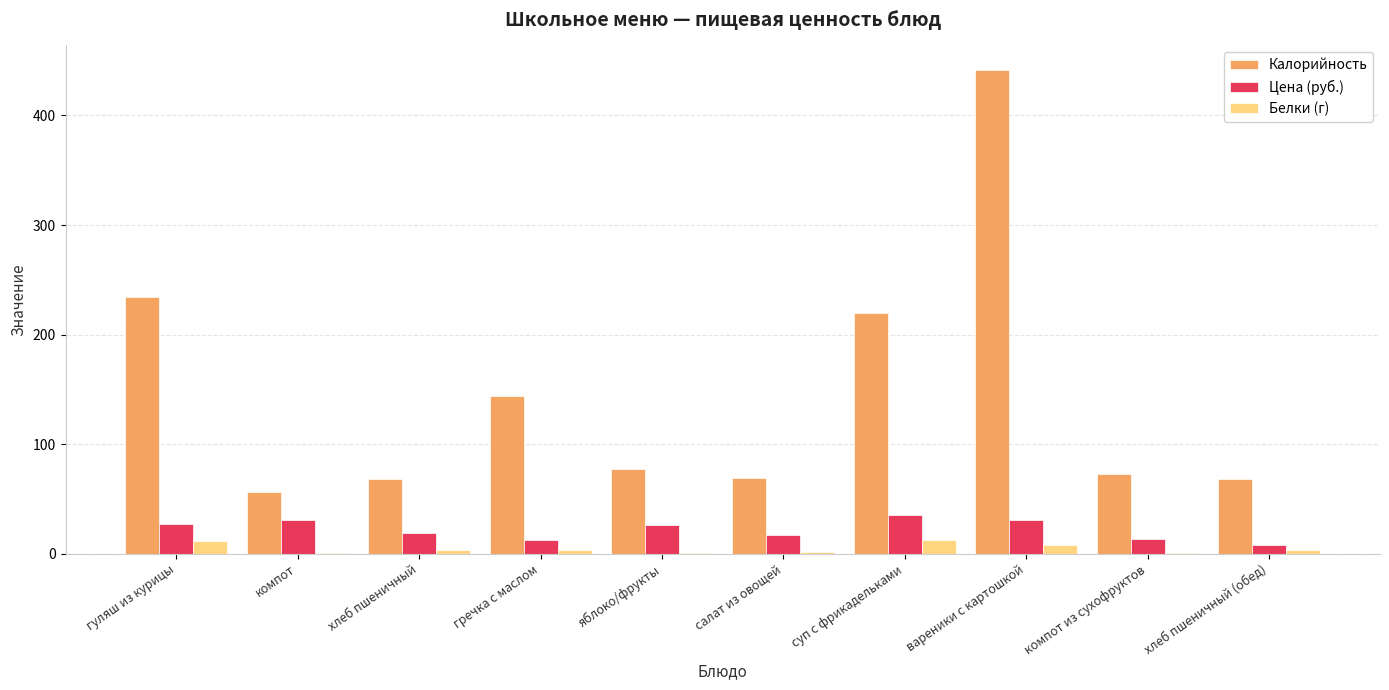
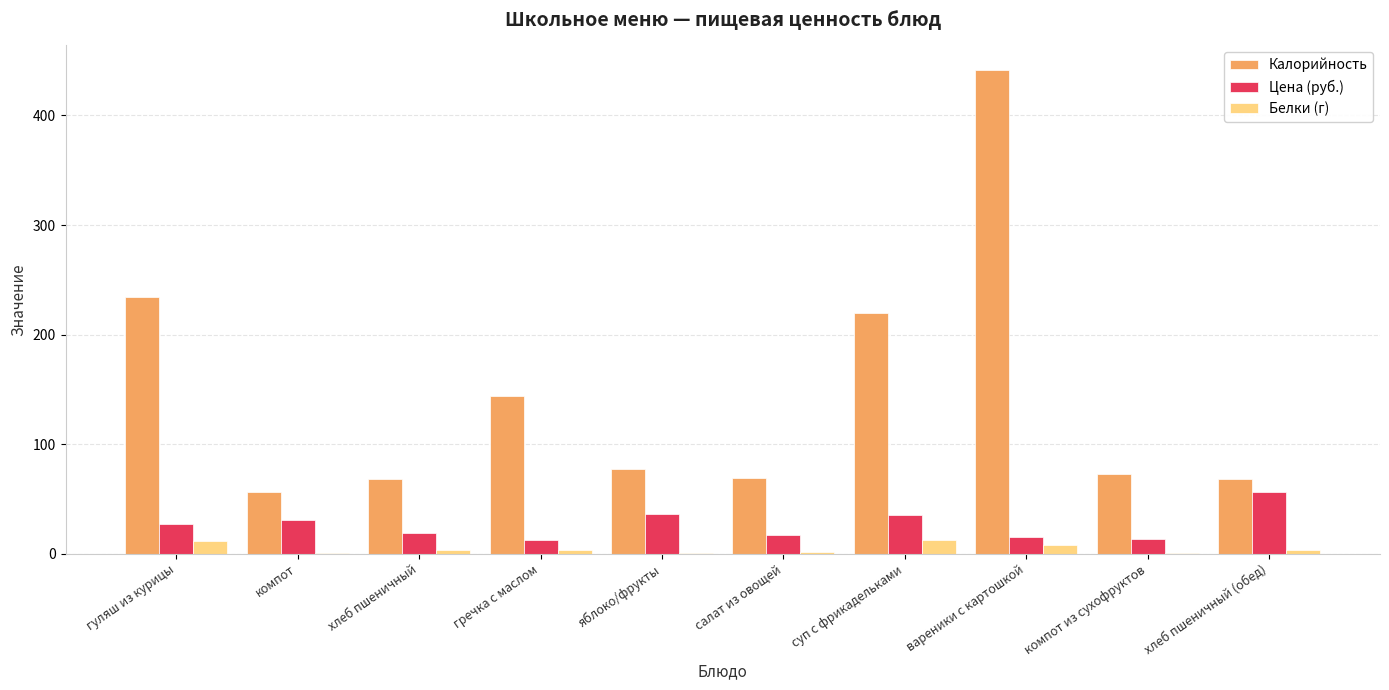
Цена (руб.), яблоко/фрукты: 26 -> 36
Цена (руб.), вареники с картошкой: 31 -> 15
Цена (руб.), хлеб пшеничный (обед): 8 -> 57
